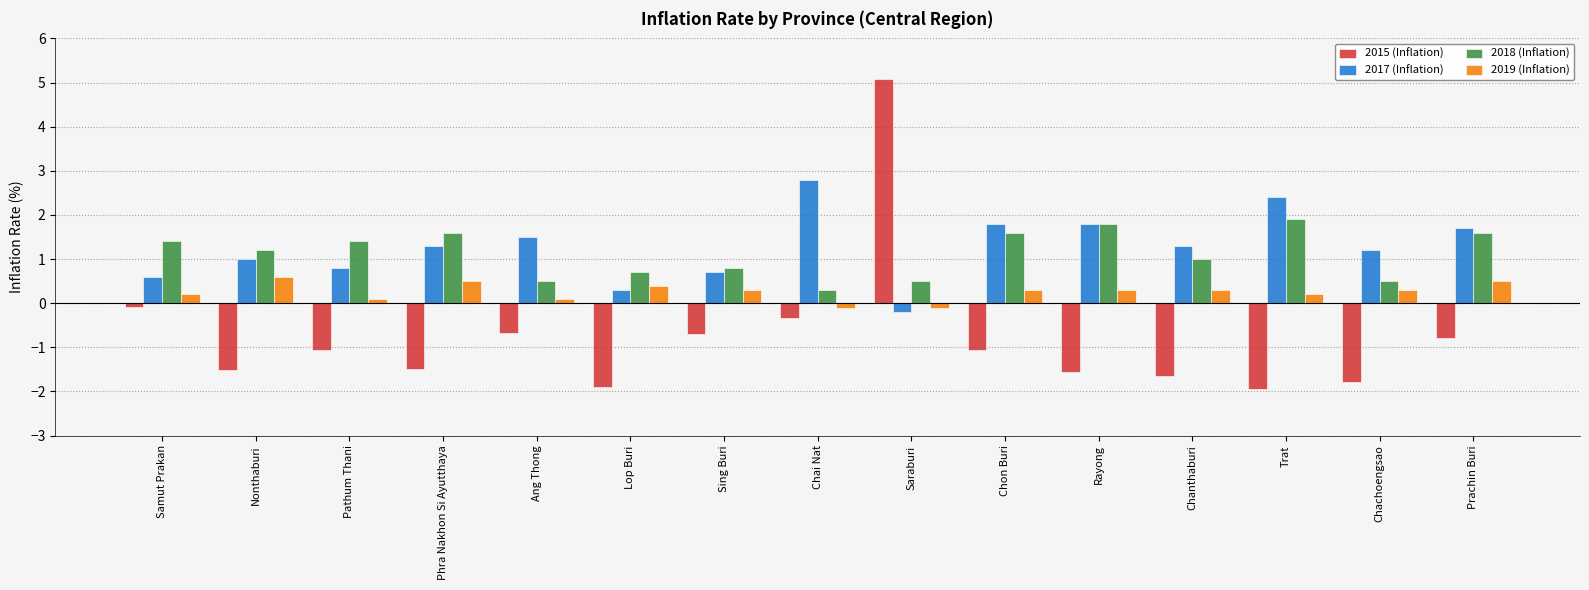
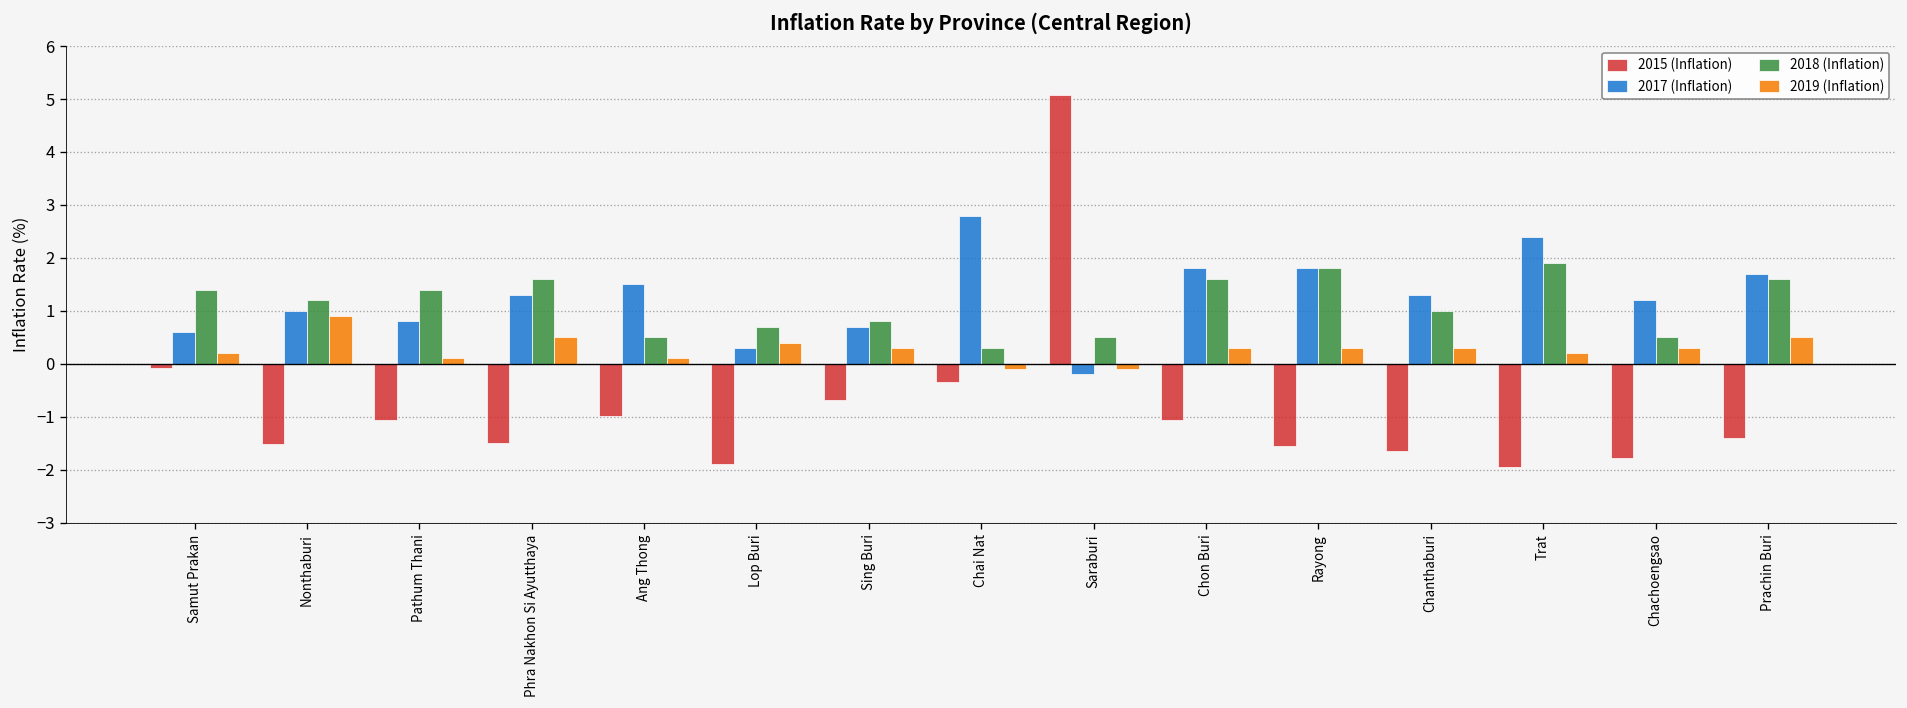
2019 (Inflation), Nonthaburi: 0.6 -> 0.9
2015 (Inflation), Ang Thong: -0.7 -> -1.0
2015 (Inflation), Prachin Buri: -0.8 -> -1.4
